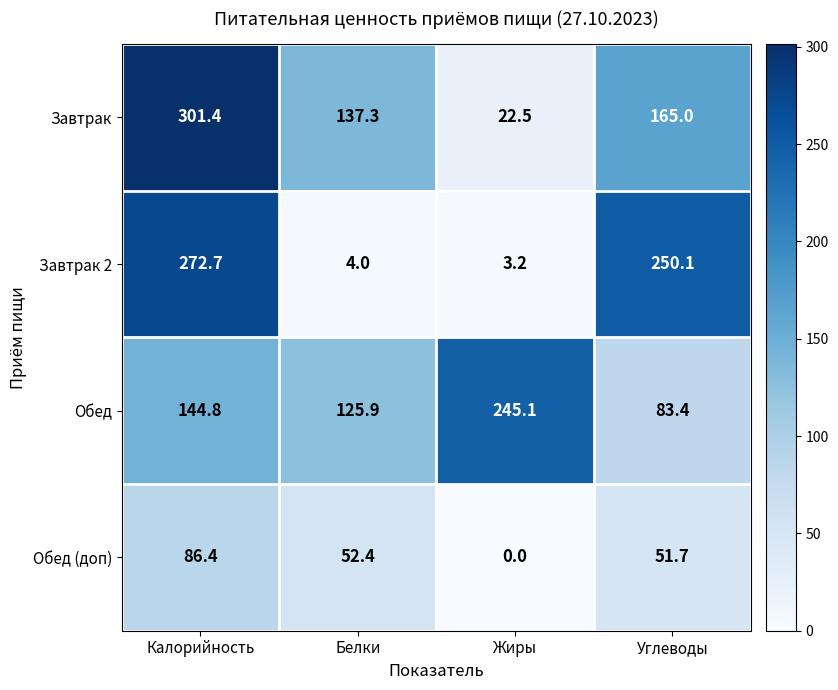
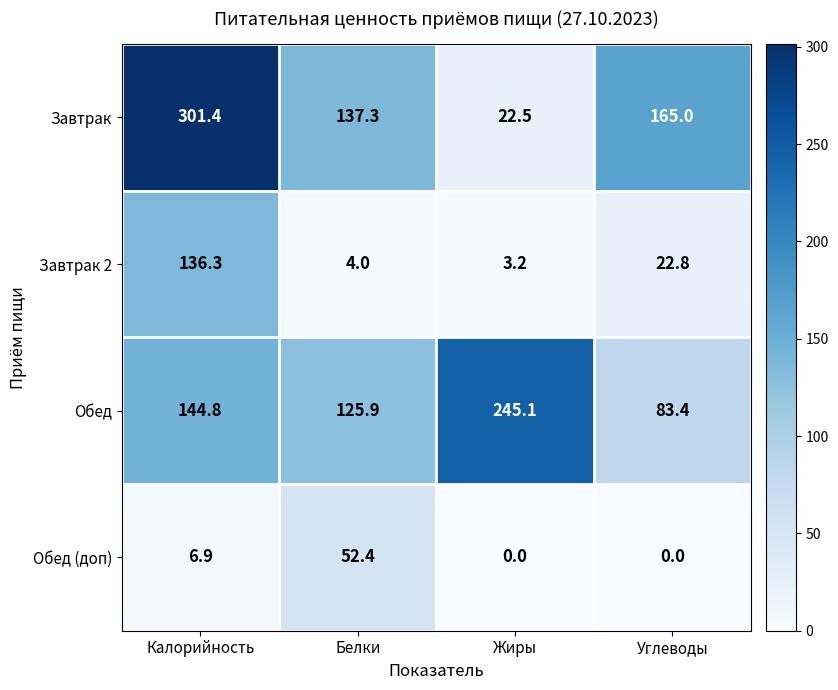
Завтрак 2, Калорийность: 272.7 -> 136.3
Завтрак 2, Углеводы: 250.1 -> 22.8
Обед (доп), Калорийность: 86.4 -> 6.9
Обед (доп), Углеводы: 51.7 -> 0.0
